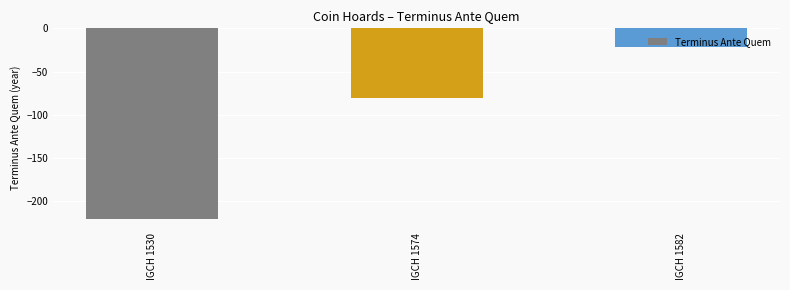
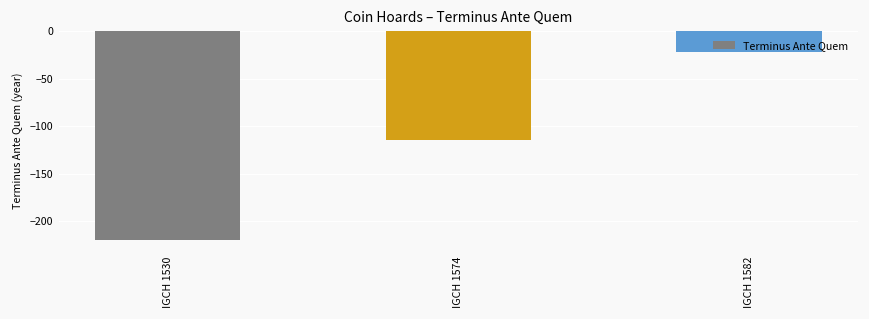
IGCH 1574: -80 -> -110
